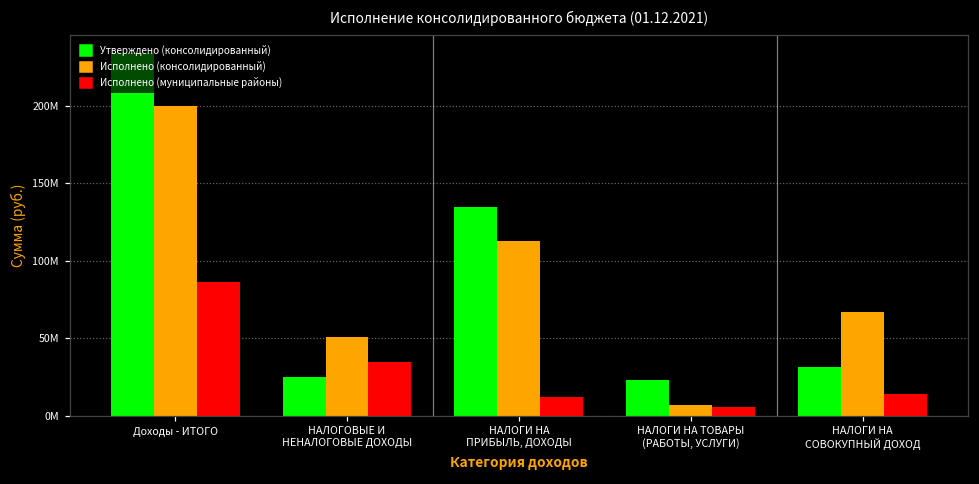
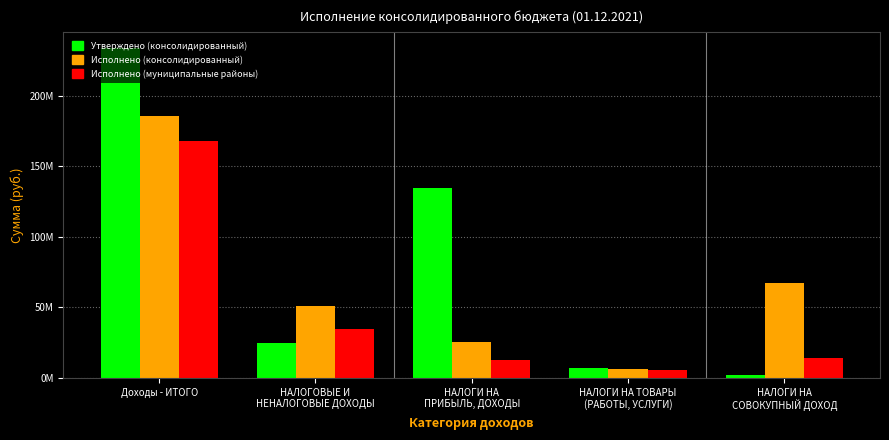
Исполнено (консолидированный), Доходы - ИТОГО: 200000000 -> 186000000
Исполнено (муниципальные районы), Доходы - ИТОГО: 86000000 -> 168000000
Исполнено (консолидированный), НАЛОГИ НА ПРИБЫЛЬ, ДОХОДЫ: 113000000 -> 26000000
Утверждено (консолидированный), НАЛОГИ НА ТОВАРЫ (РАБОТЫ, УСЛУГИ): 23000000 -> 7000000
Утверждено (консолидированный), НАЛОГИ НА СОВОКУПНЫЙ ДОХОД: 31000000 -> 2000000
